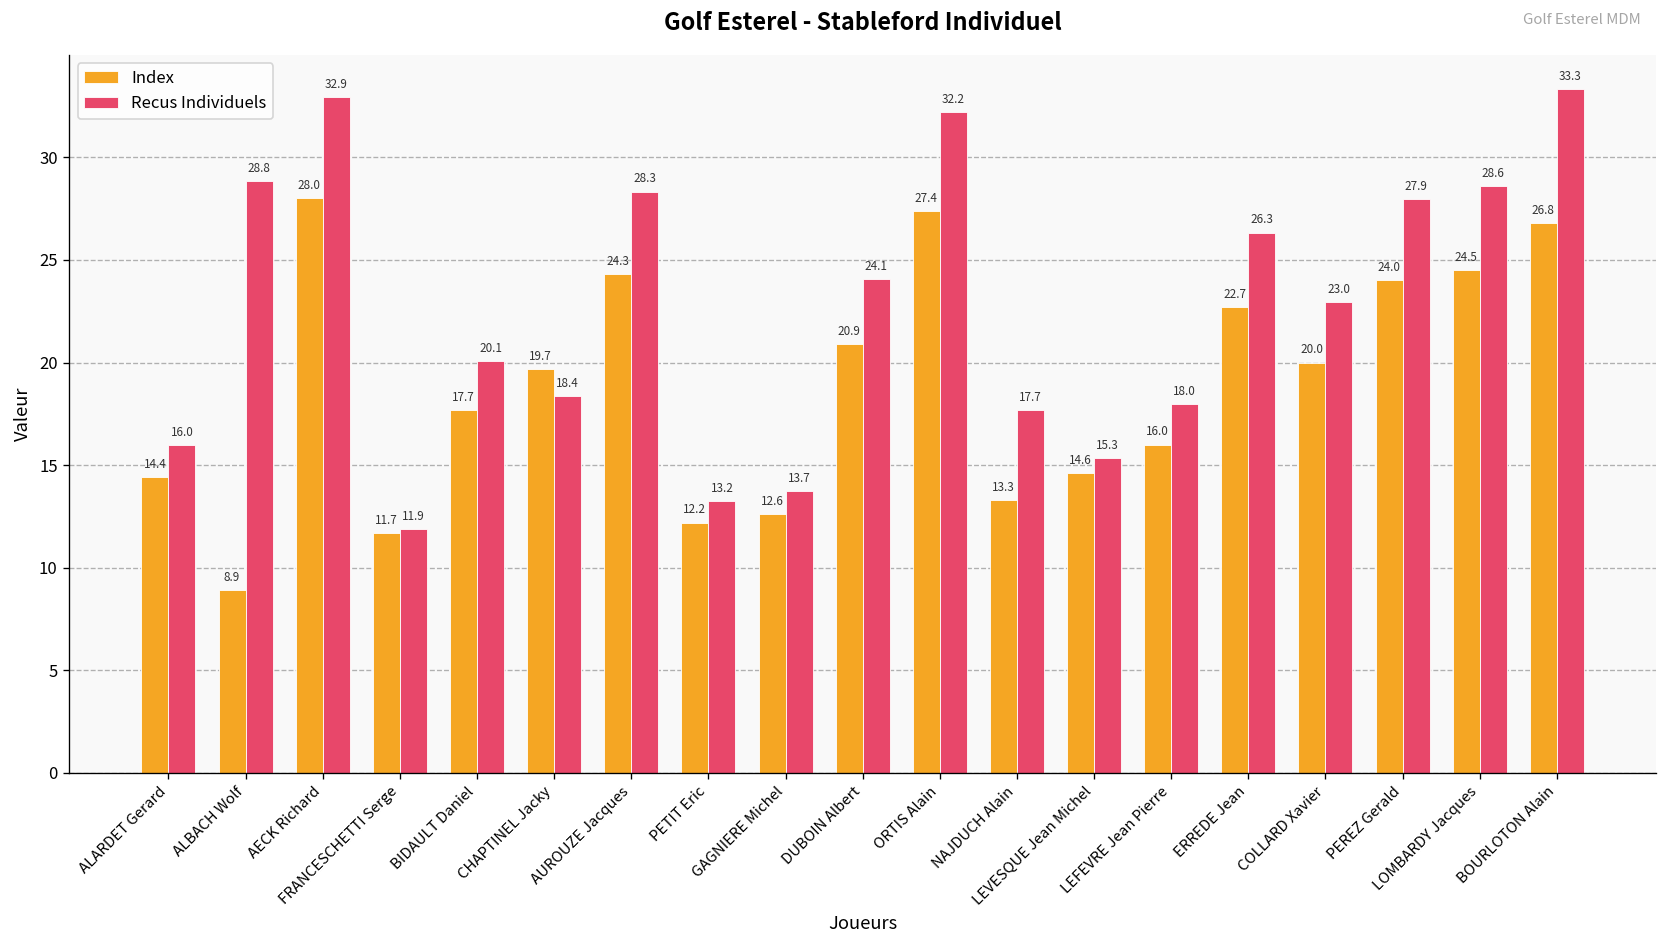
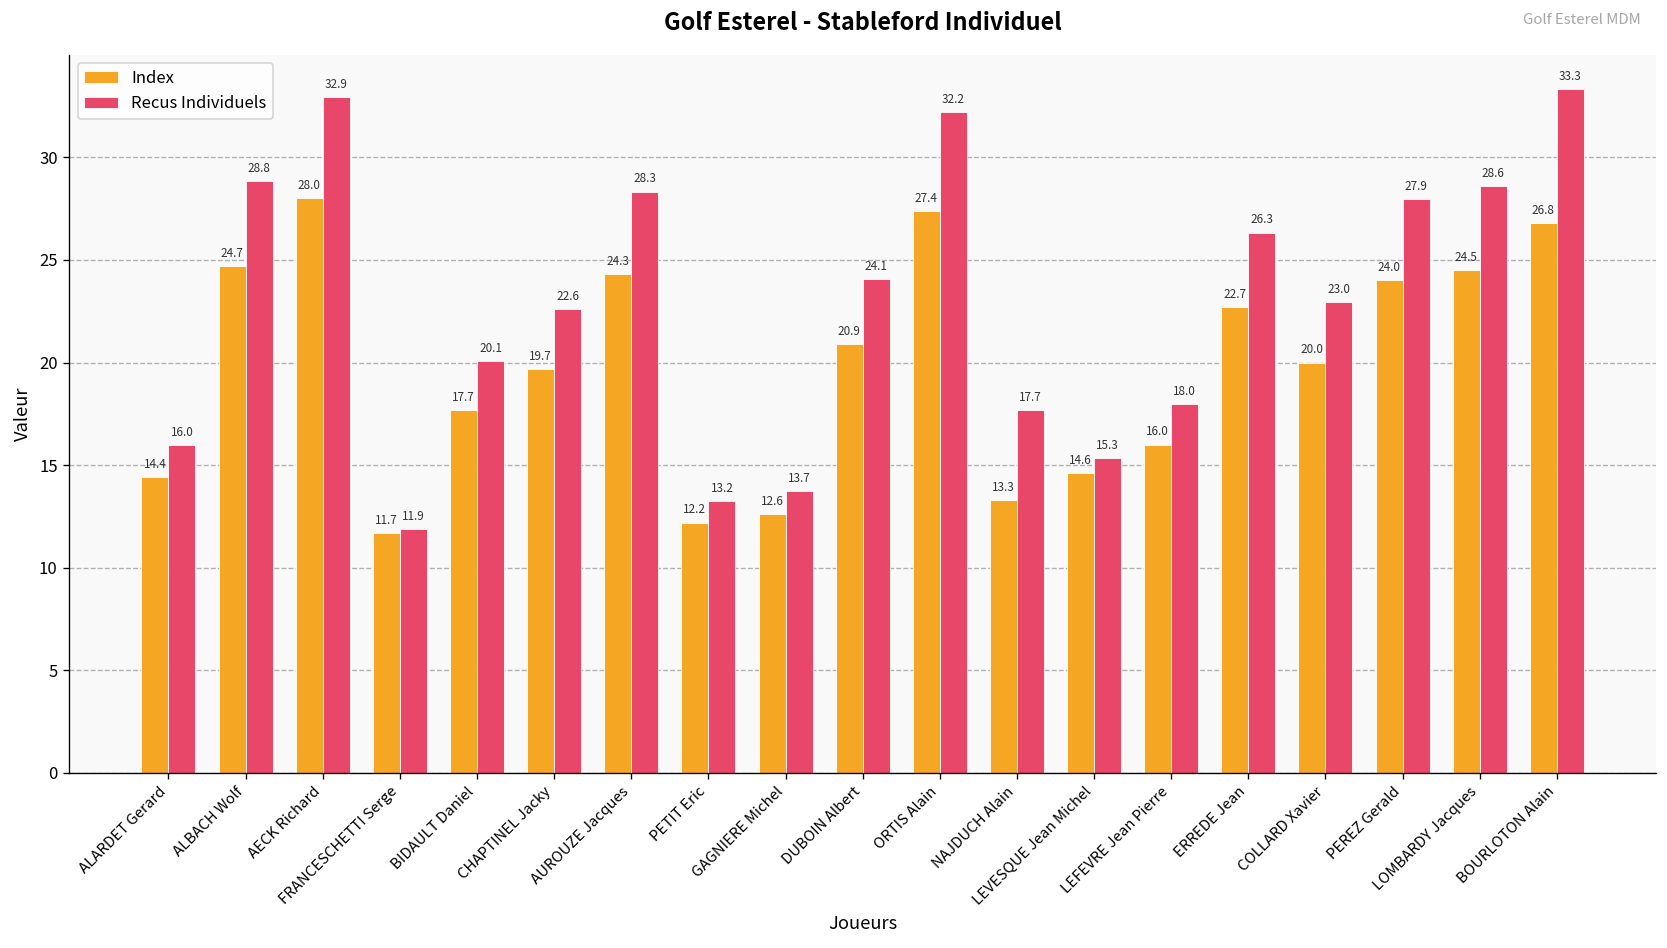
Index, ALBACH Wolf: 8.9 -> 24.7
Recus Individuels, CHAPTINEL Jacky: 18.4 -> 22.6
